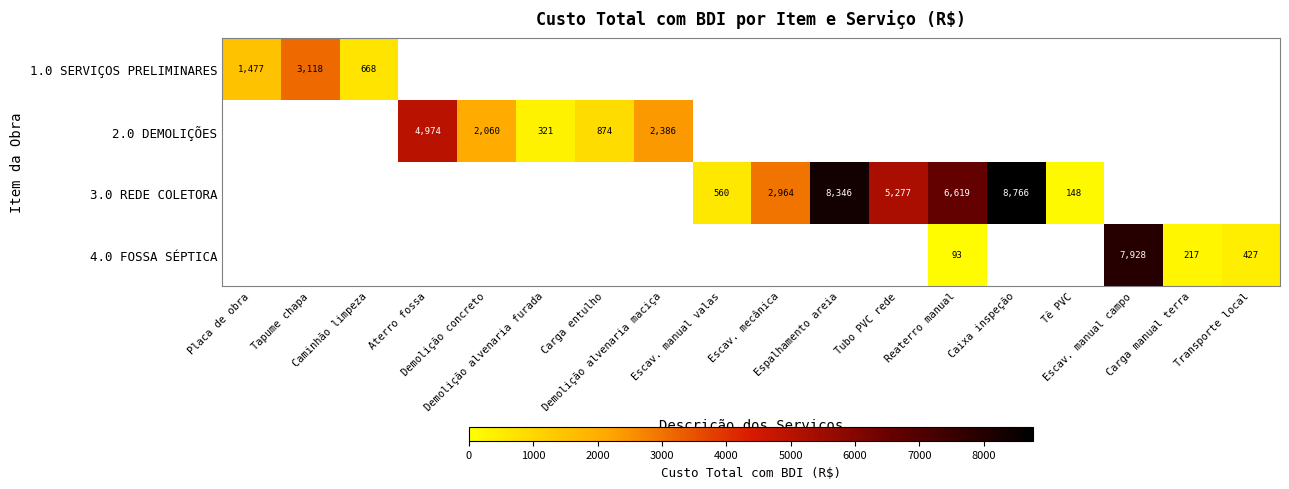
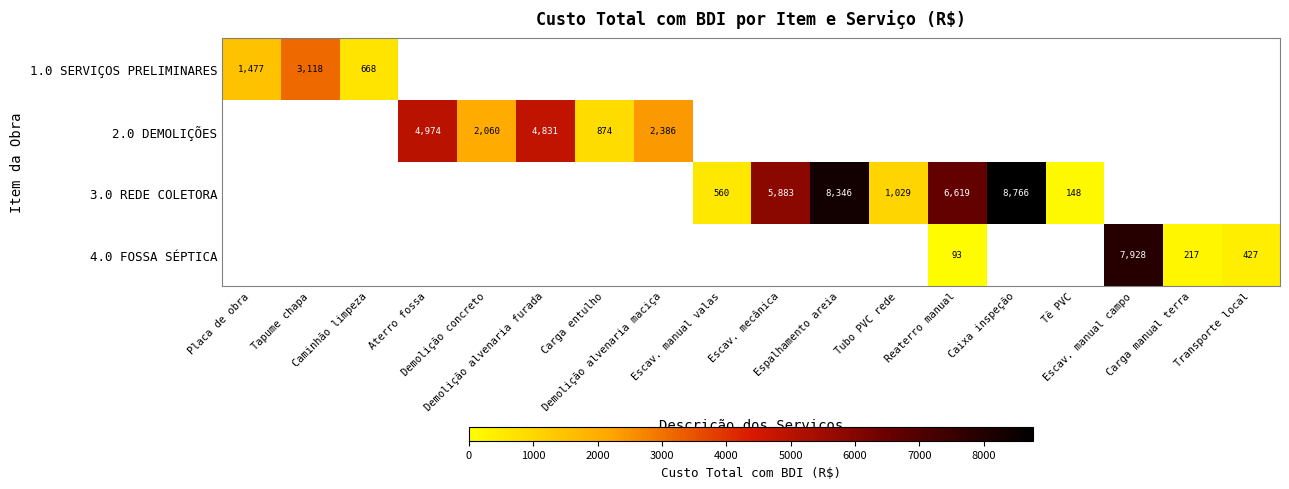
2.0 DEMOLIÇÕES, Demolição alvenaria furada: 321 -> 4,831
3.0 REDE COLETORA, Escav. mecânica: 2,964 -> 5,883
3.0 REDE COLETORA, Tubo PVC rede: 5,277 -> 1,029
